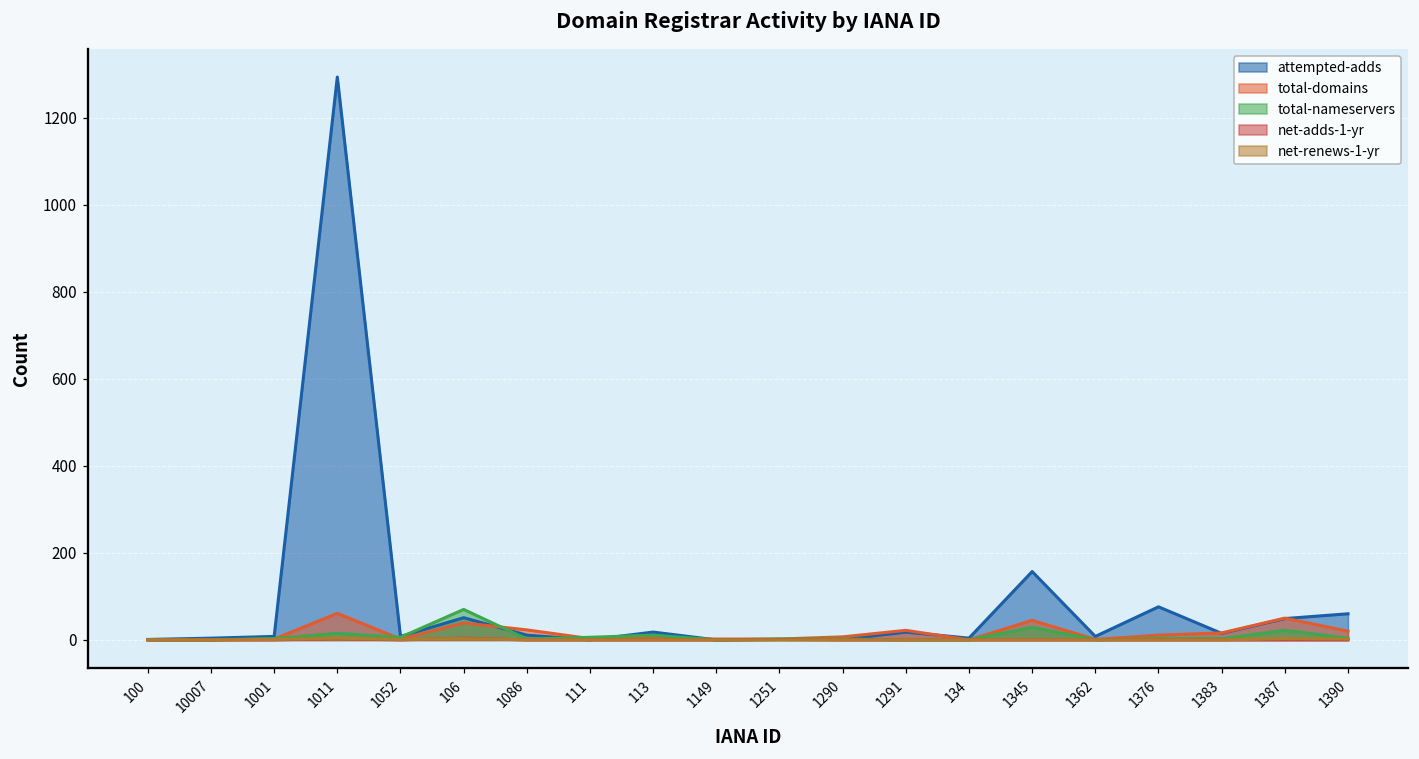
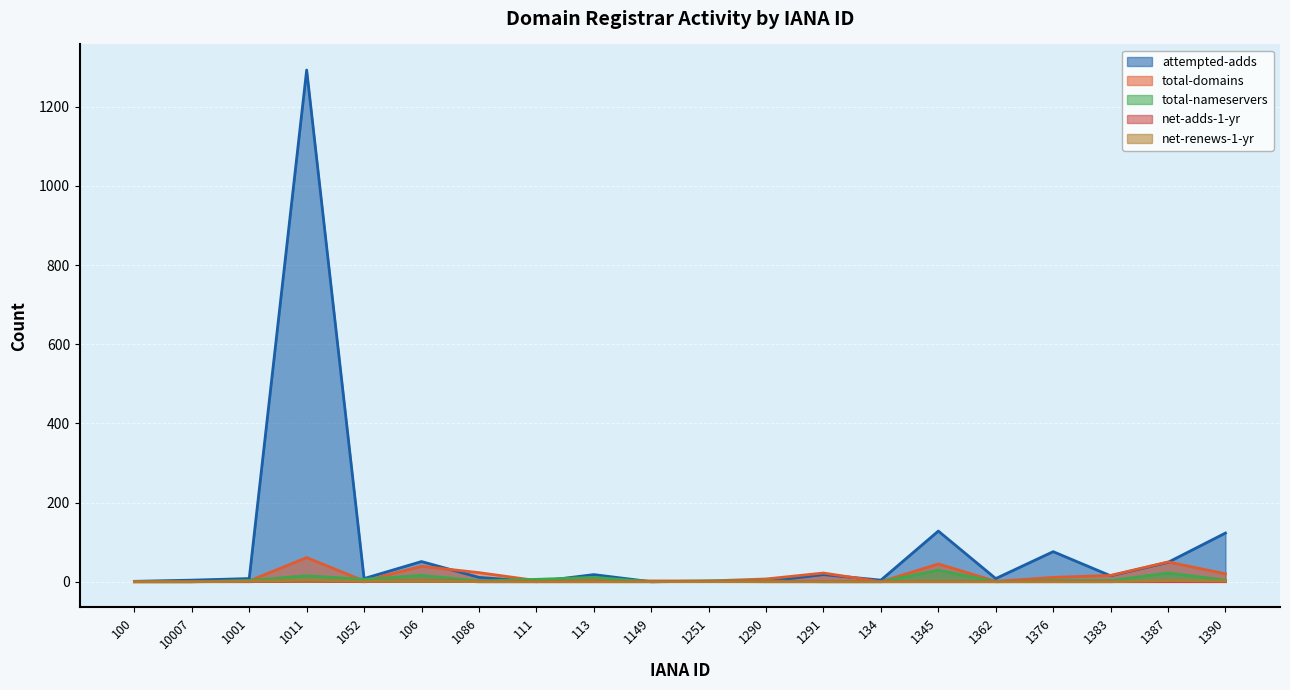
total-nameservers, 106: 70 -> 20
attempted-adds, 1345: 160 -> 130
attempted-adds, 1390: 60 -> 120
